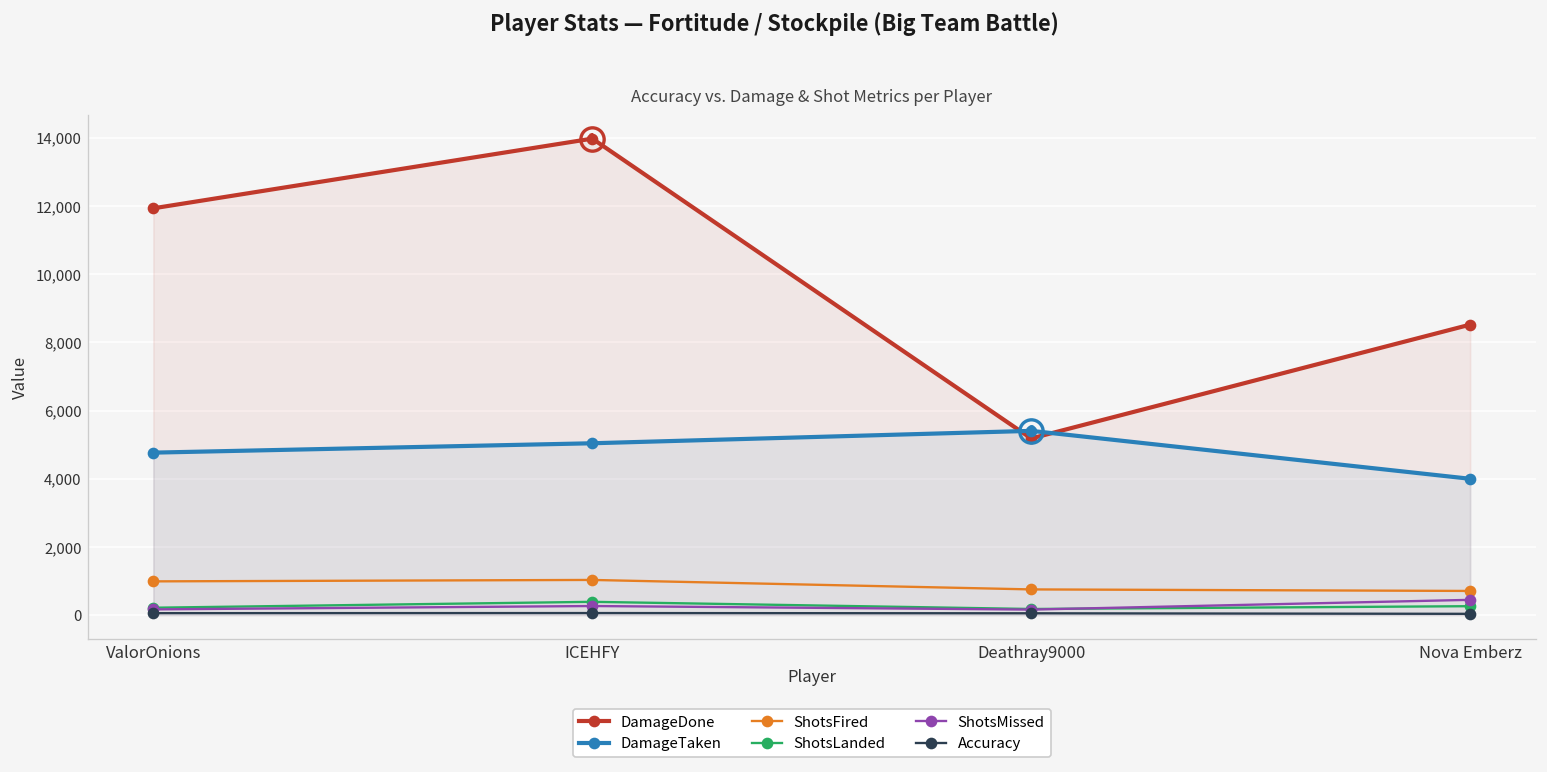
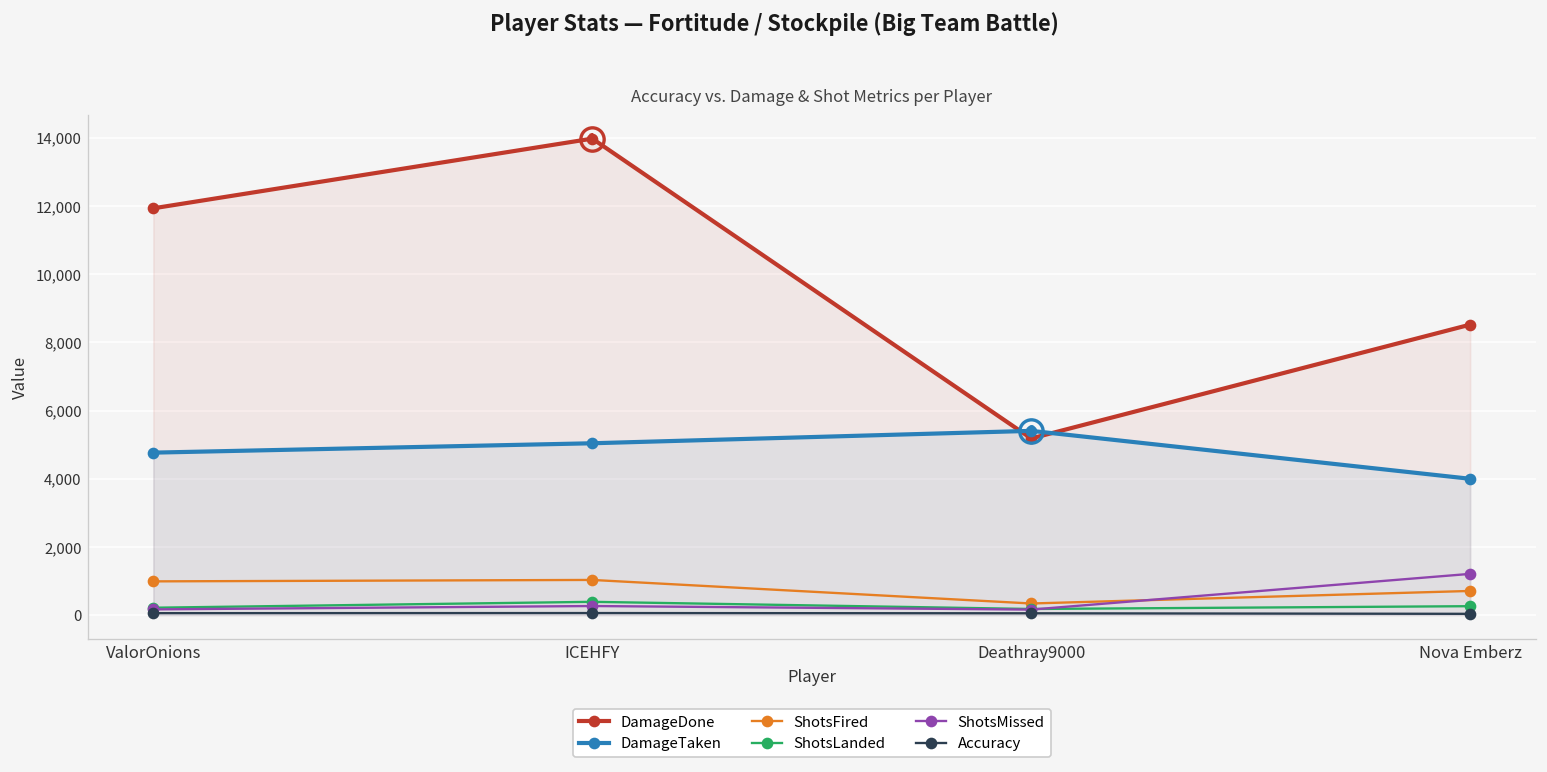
ShotsFired, Deathray9000: 800 -> 300
ShotsMissed, Nova Emberz: 400 -> 1,200
